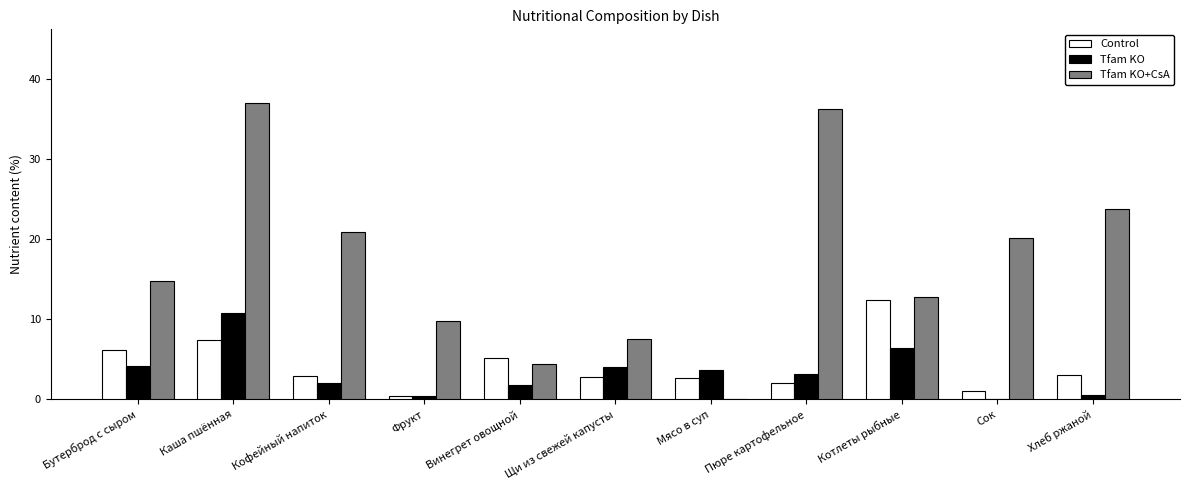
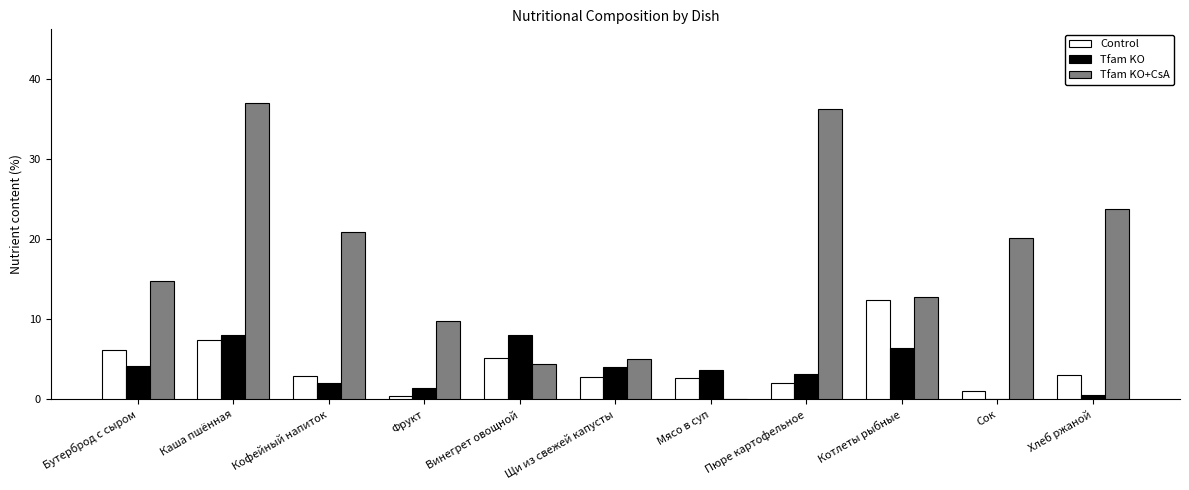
Tfam KO, Каша пшённая: 11 -> 8
Tfam KO, Фрукт: 0 -> 1
Tfam KO, Винегрет овощной: 2 -> 8
Tfam KO+CsA, Щи из свежей капусты: 8 -> 5
